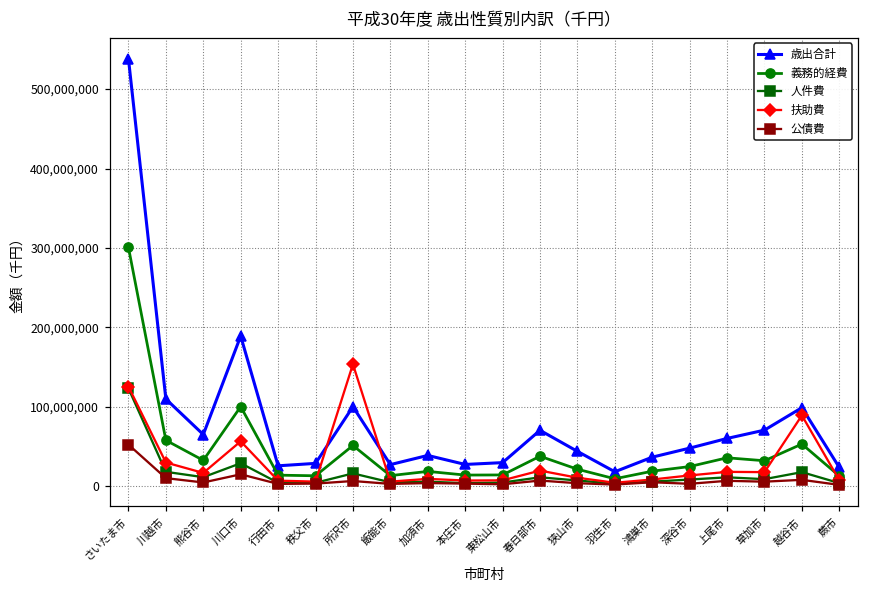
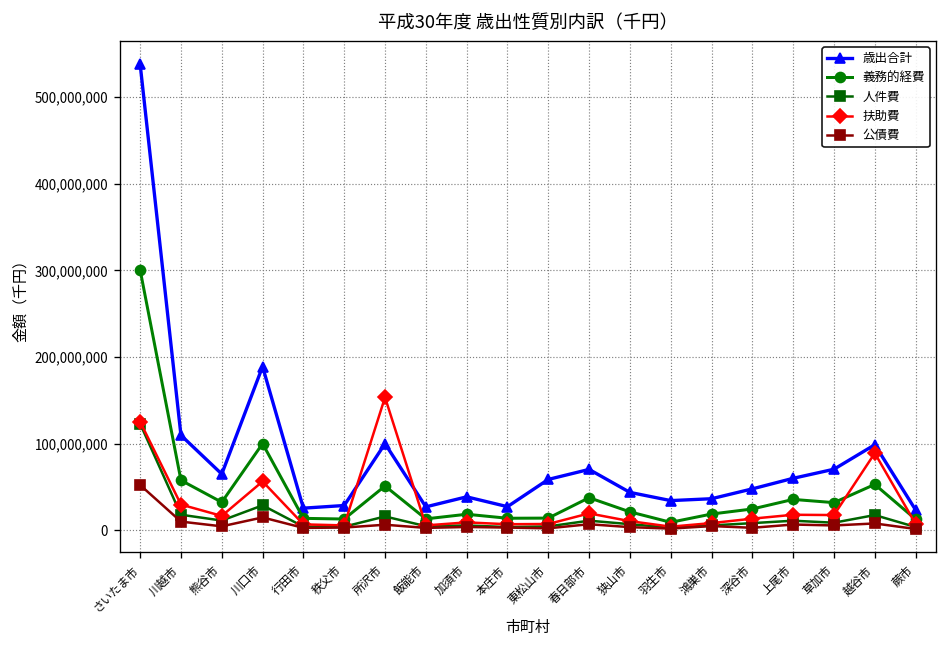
歳出合計, 東松山市: 30,000,000 -> 60,000,000
歳出合計, 羽生市: 20,000,000 -> 30,000,000
